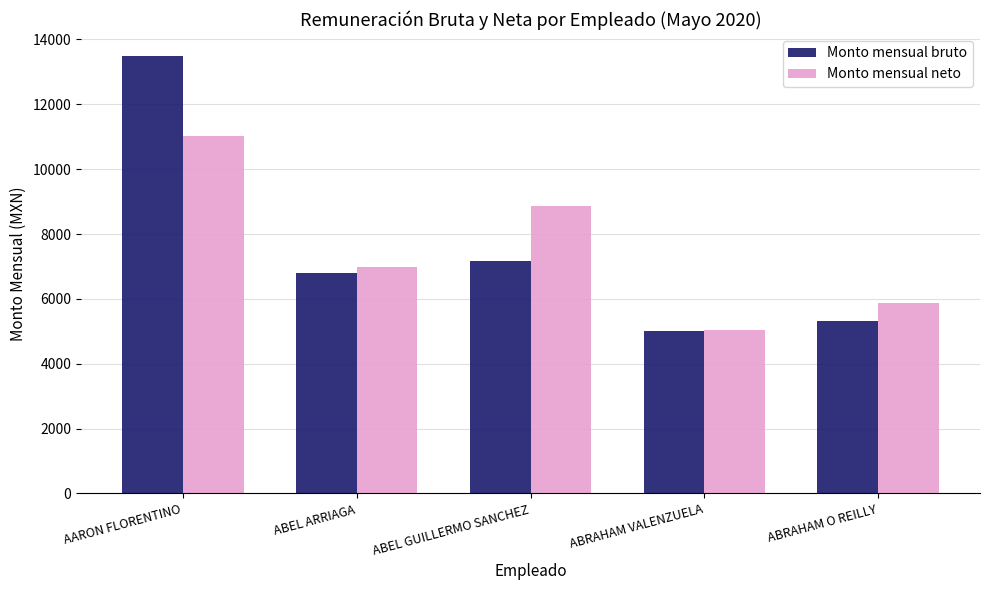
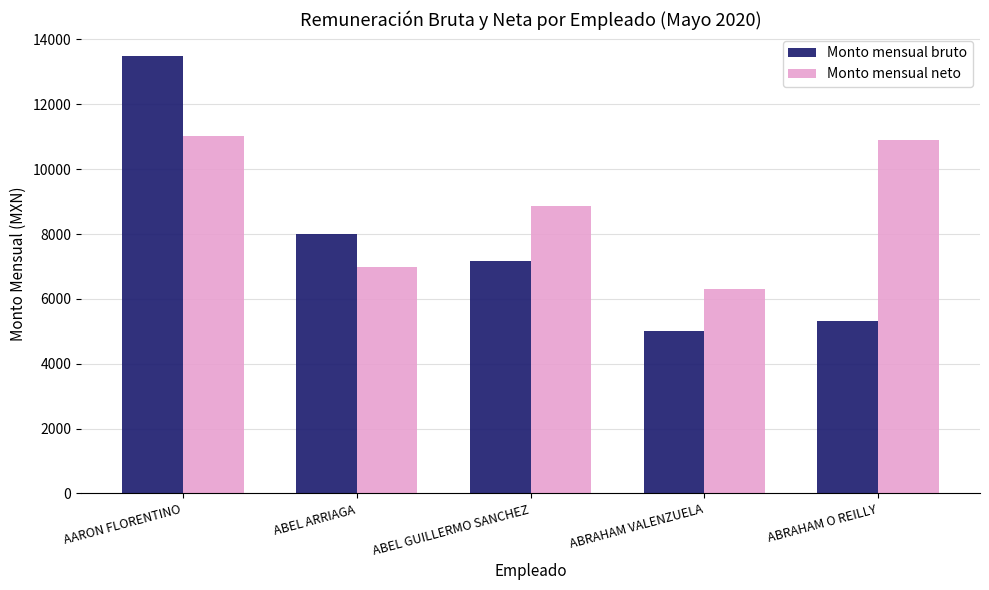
Monto mensual bruto, ABEL ARRIAGA: 6800 -> 8000
Monto mensual neto, ABRAHAM VALENZUELA: 5000 -> 6300
Monto mensual neto, ABRAHAM O REILLY: 5900 -> 10900
